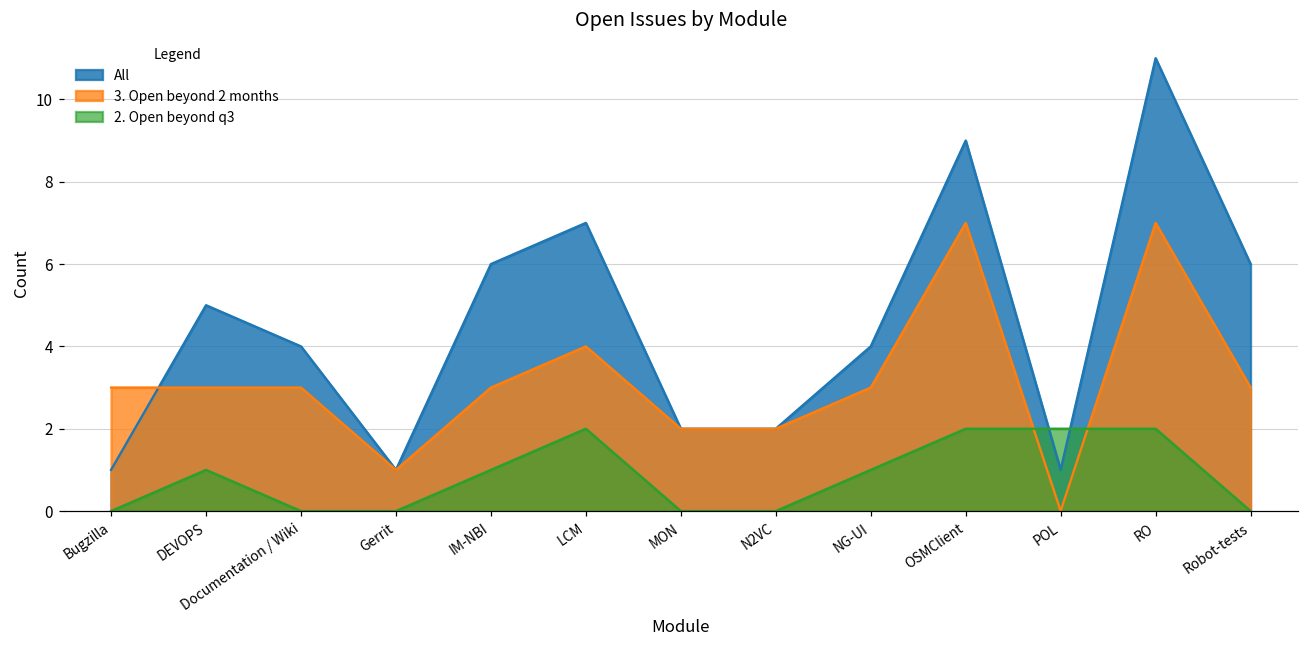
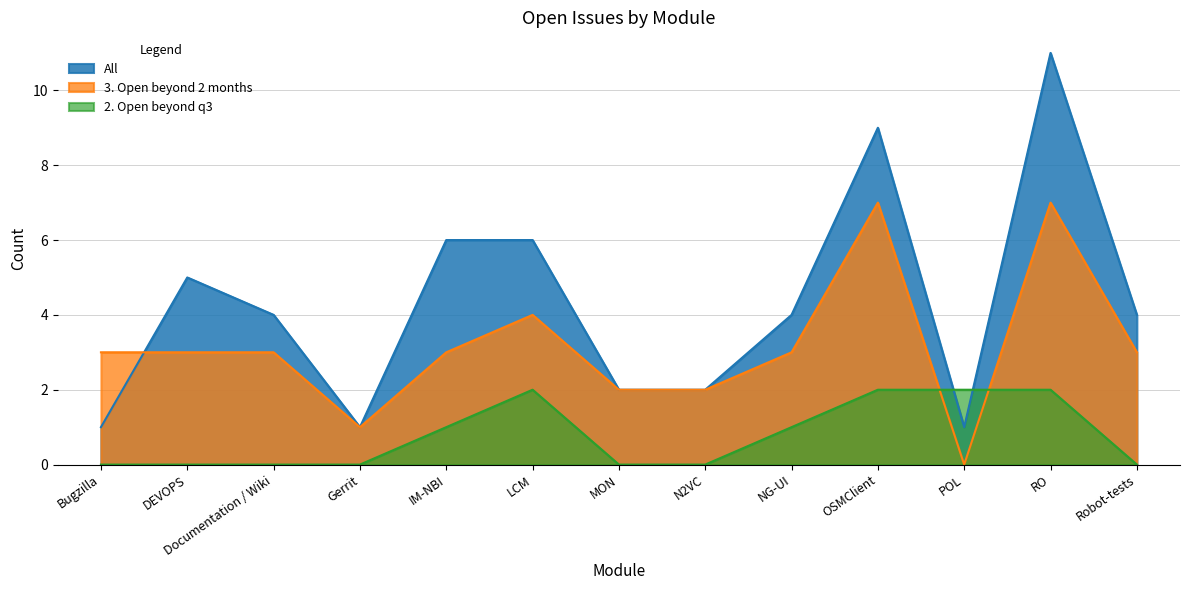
2. Open beyond q3, DEVOPS: 1 -> 0
All, LCM: 7 -> 6
All, Robot-tests: 6 -> 4
